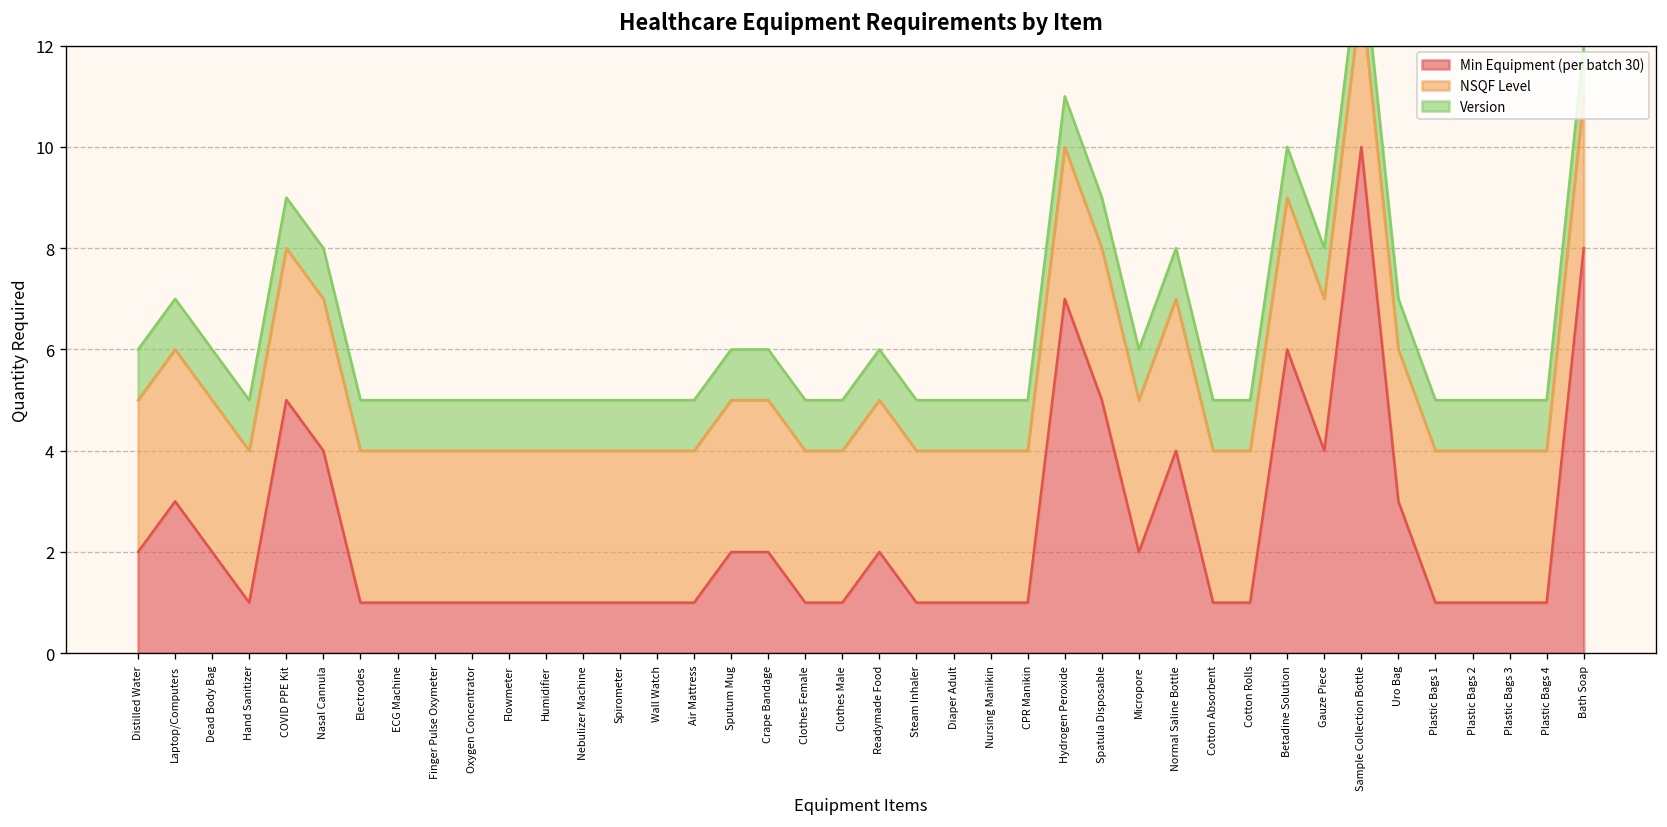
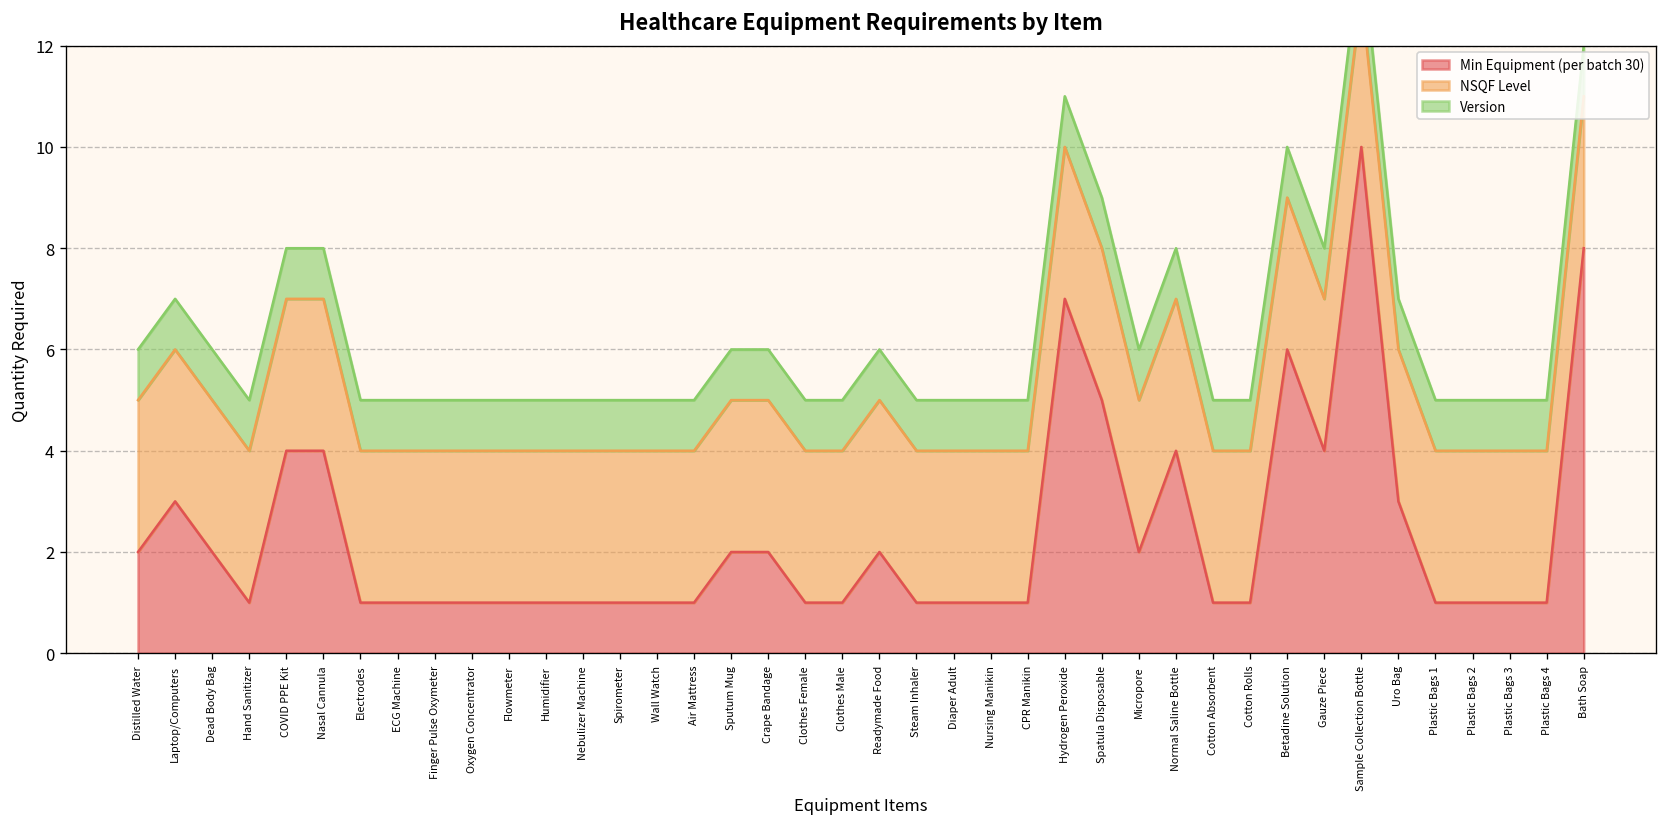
Min Equipment (per batch 30), COVID PPE Kit: 5 -> 4
